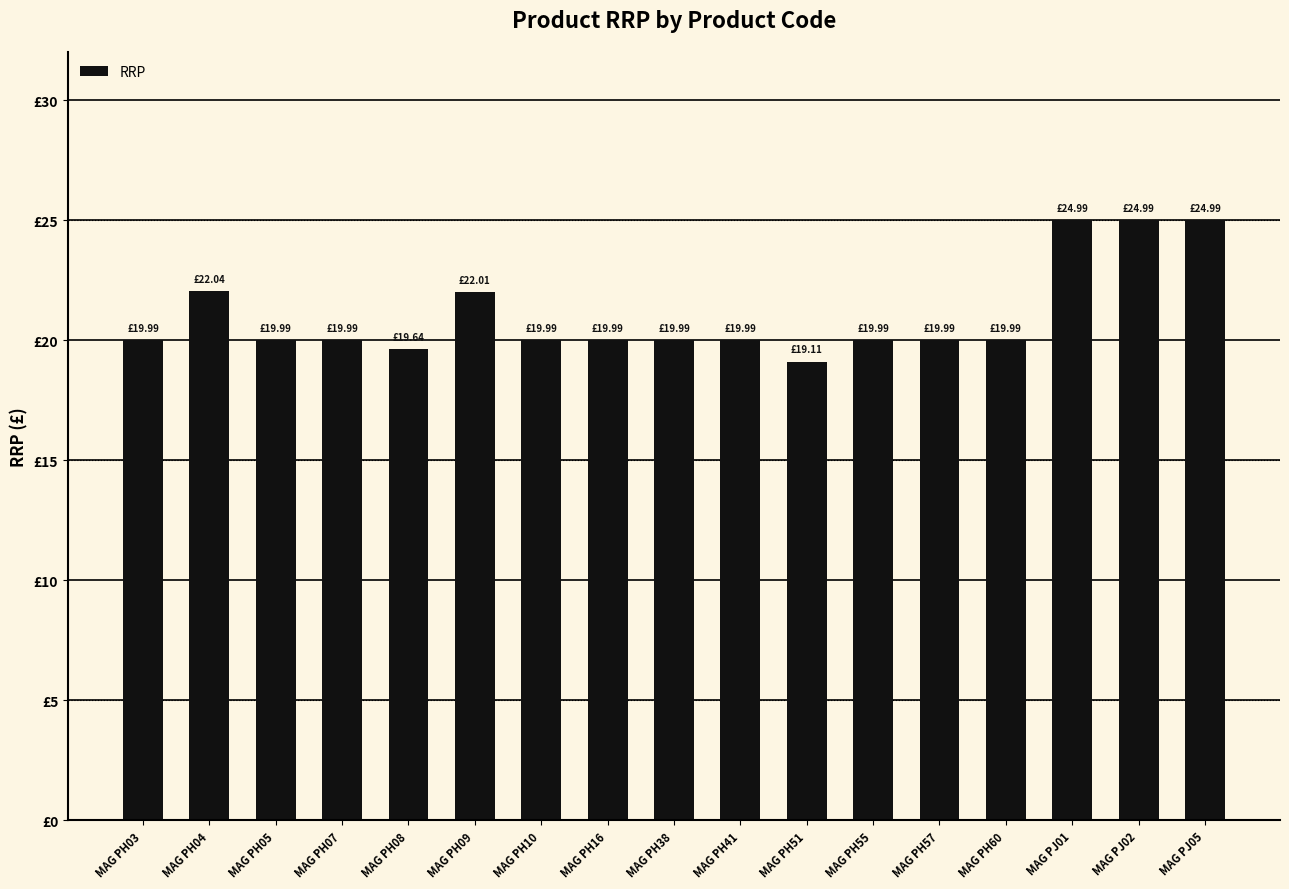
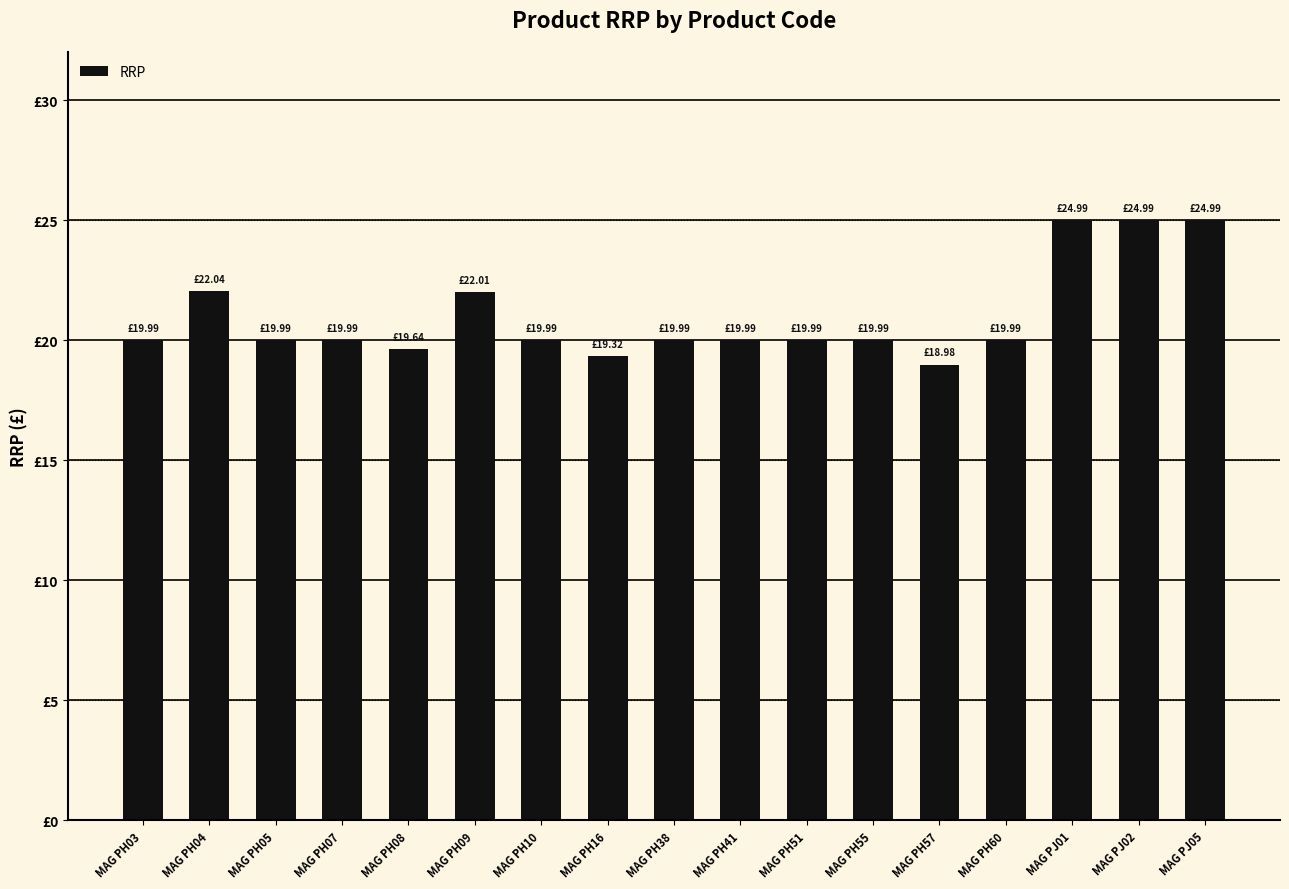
MAG PH16: £19.99 -> £19.32
MAG PH51: £19.11 -> £19.99
MAG PH57: £19.99 -> £18.98
